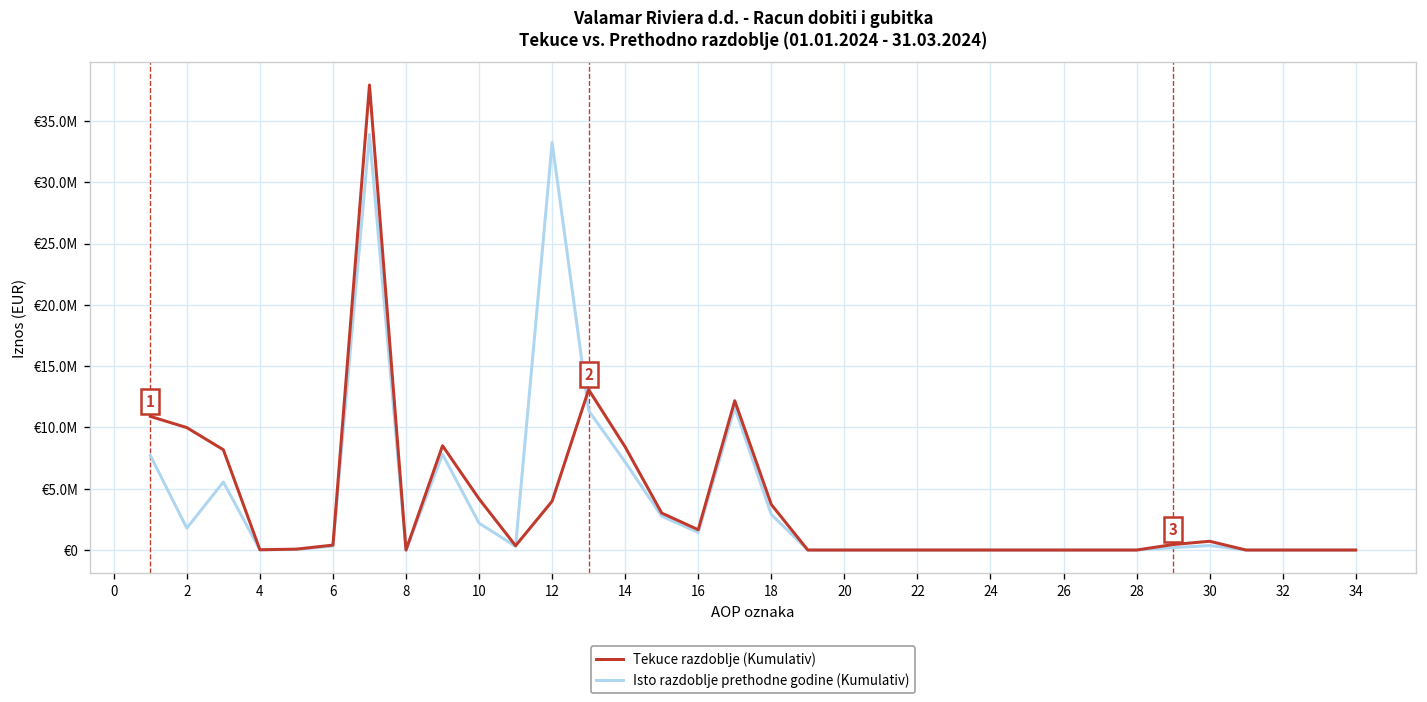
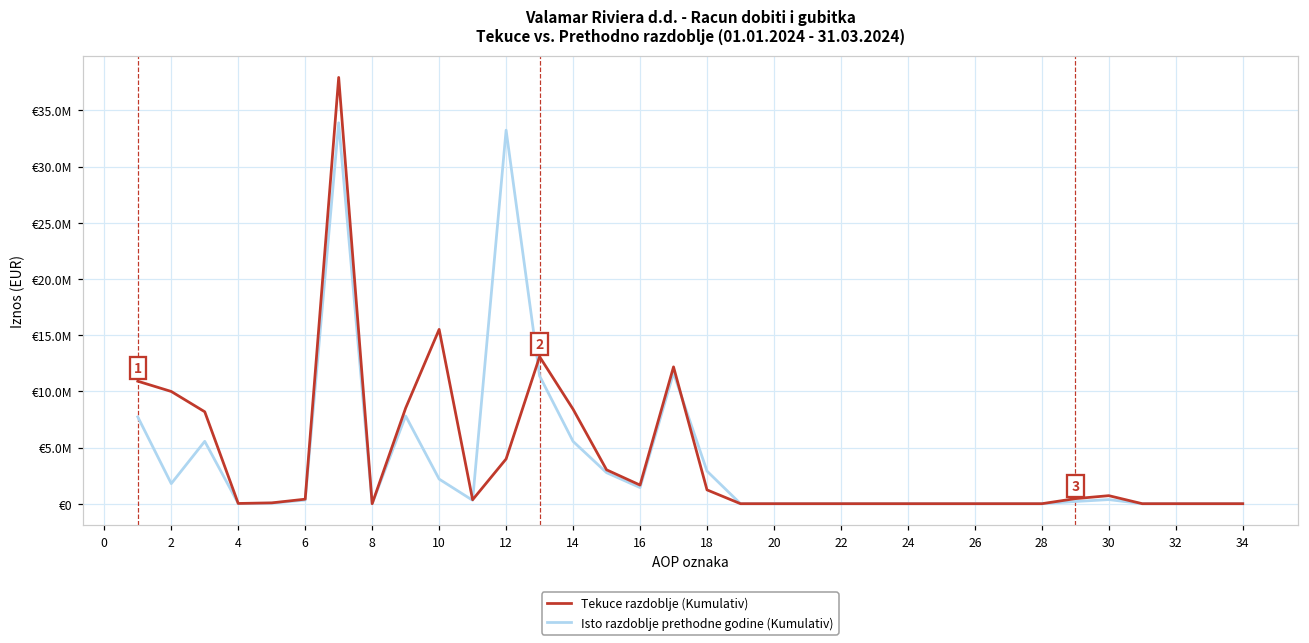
Tekuce razdoblje (Kumulativ), 10: €4200000 -> €15500000
Isto razdoblje prethodne godine (Kumulativ), 14: €7200000 -> €5500000
Tekuce razdoblje (Kumulativ), 18: €3700000 -> €1200000
